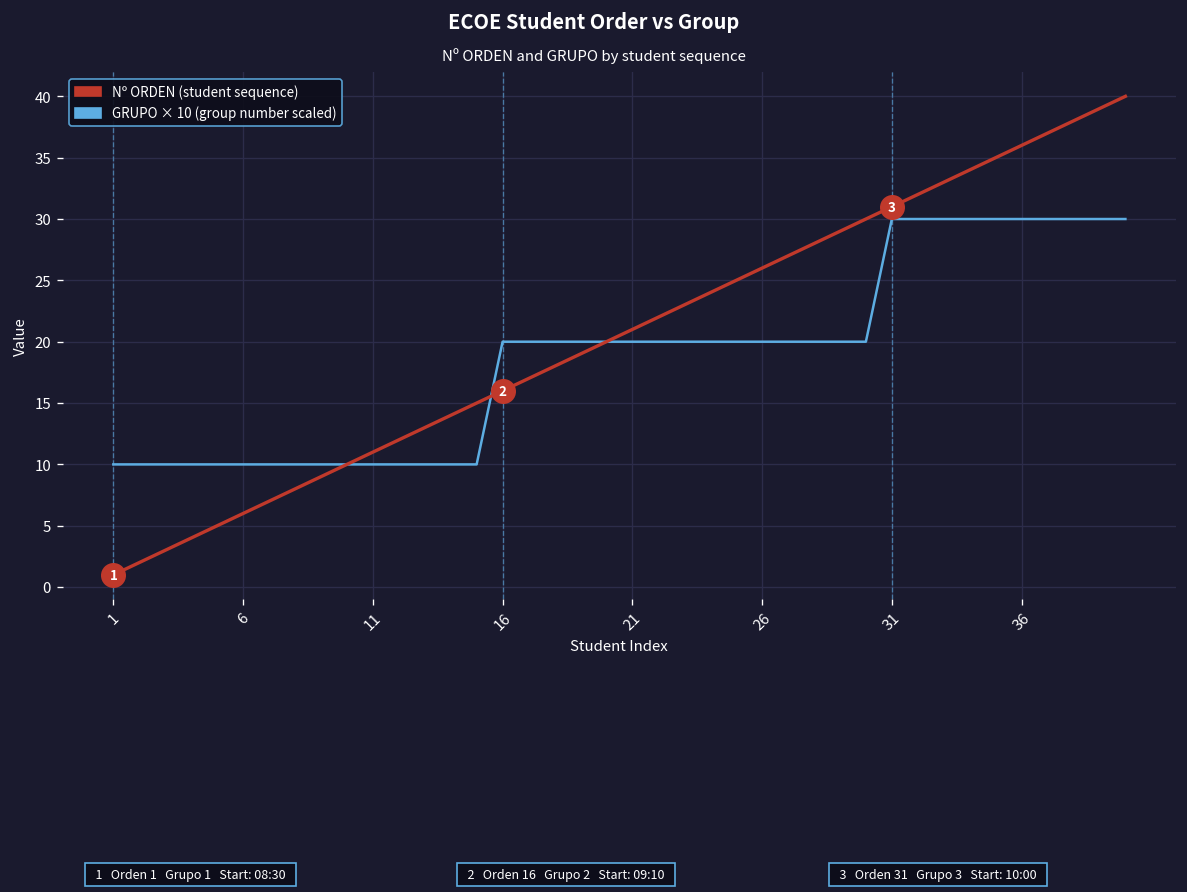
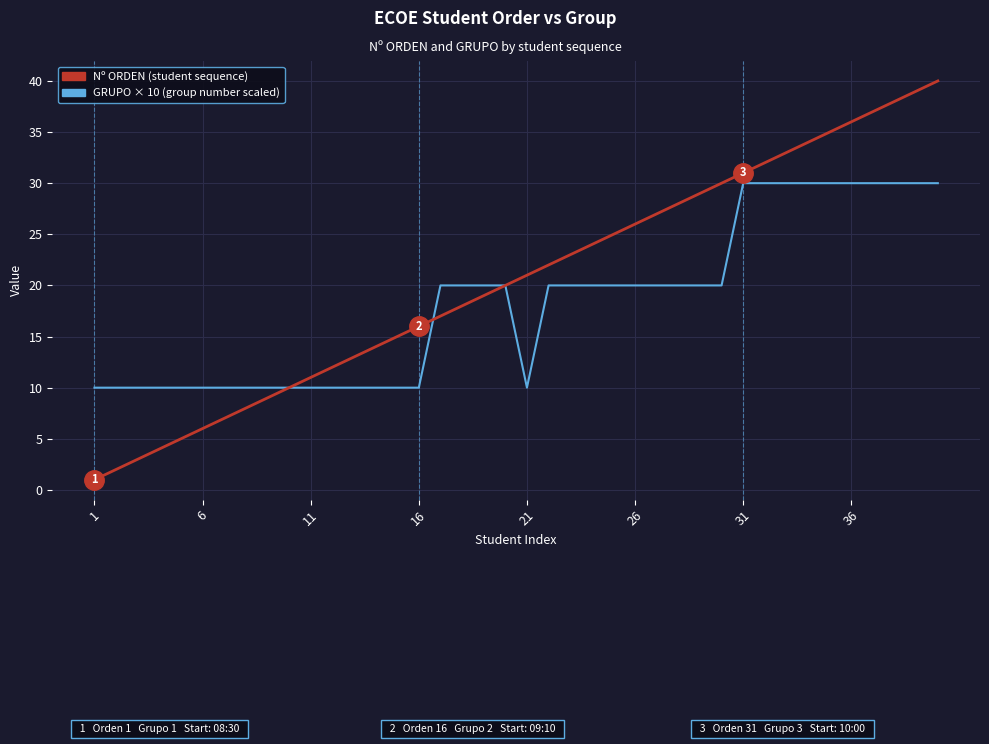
GRUPO × 10 (group number scaled), 16: 20.0 -> 10.0
GRUPO × 10 (group number scaled), 21: 20.0 -> 10.0
